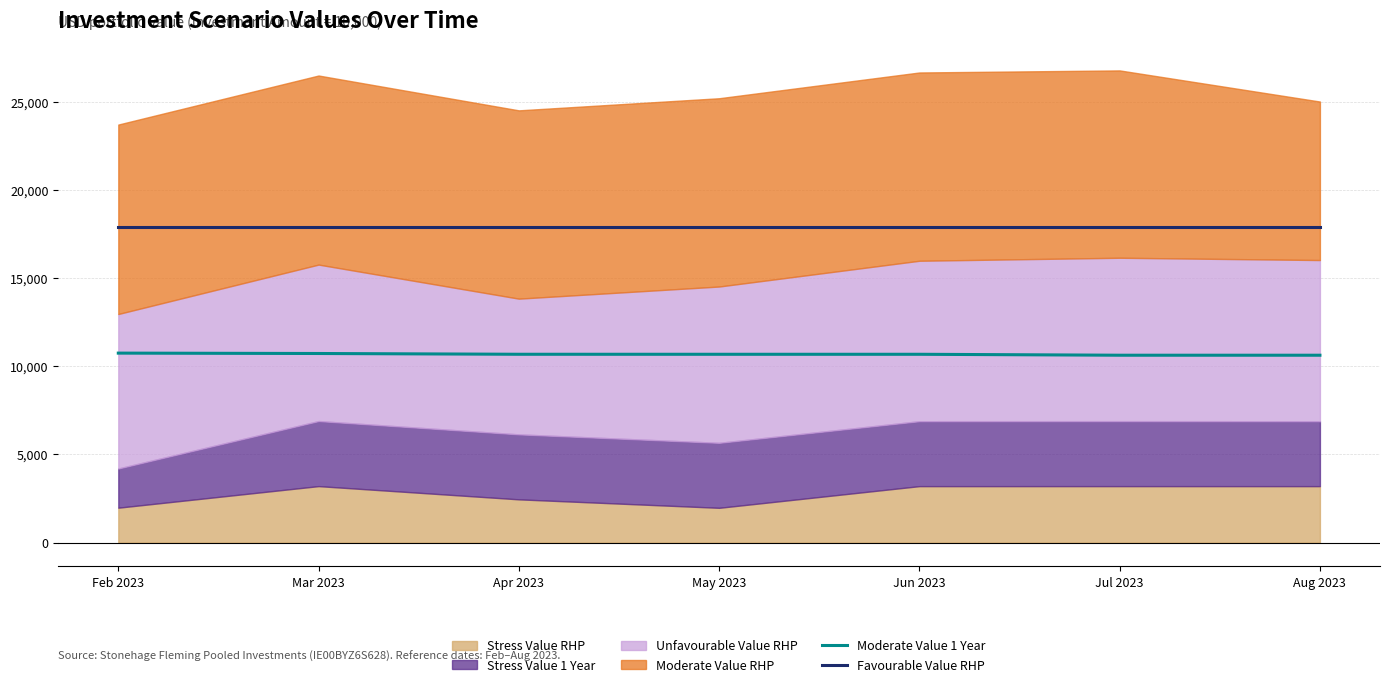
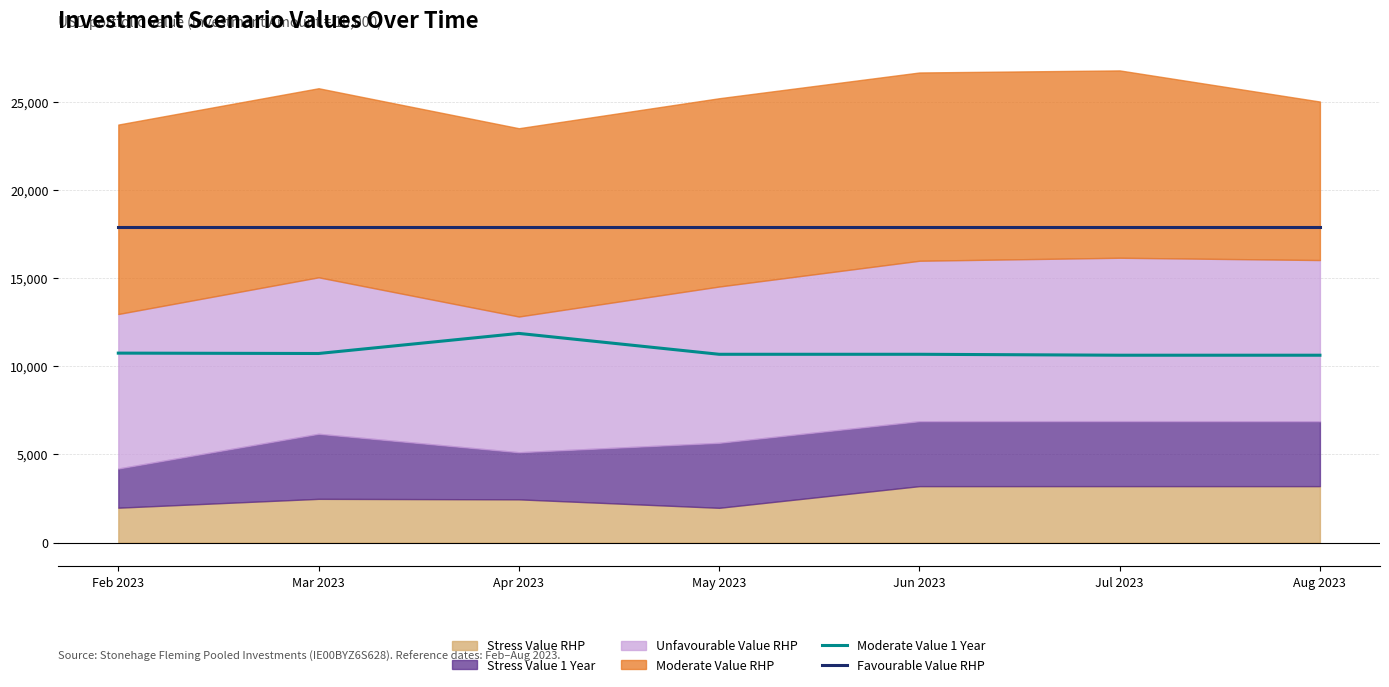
Stress Value RHP, Mar 2023: 3,200 -> 2,500
Moderate Value 1 Year, Apr 2023: 10,700 -> 11,900
Stress Value 1 Year, Apr 2023: 3,700 -> 2,700
